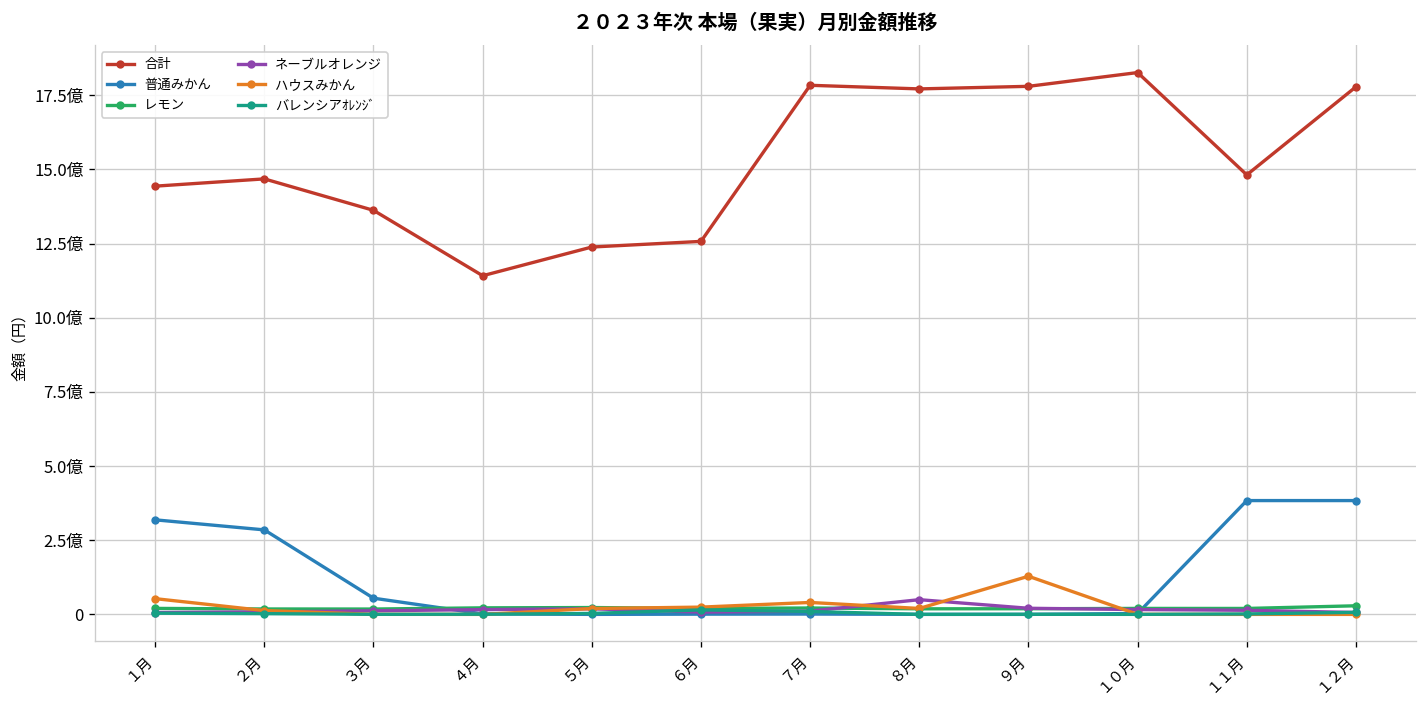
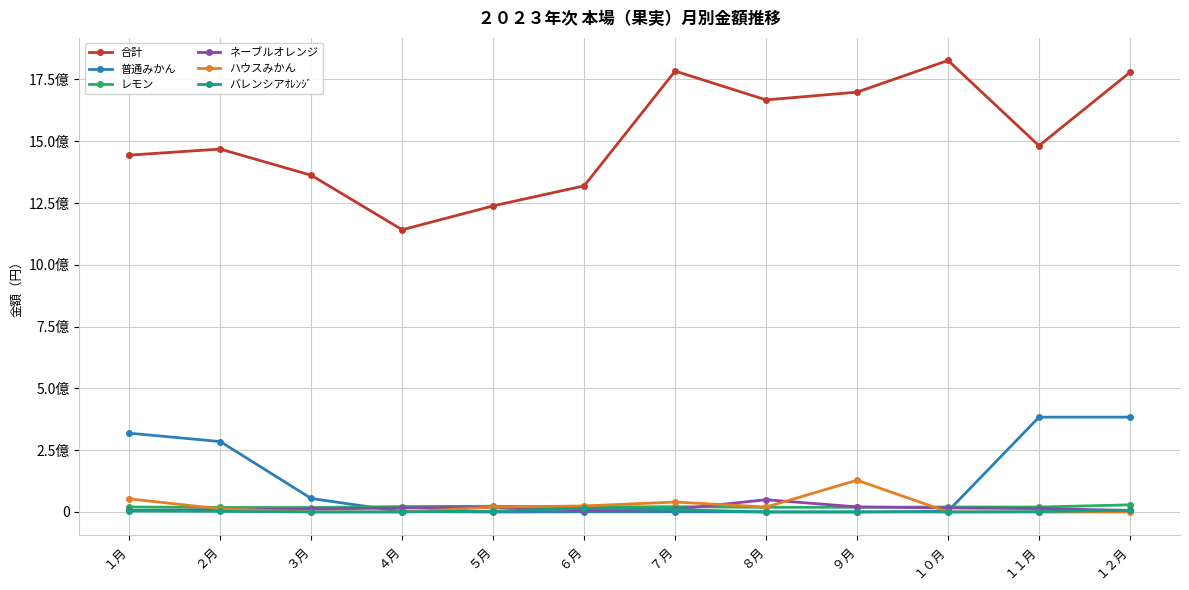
合計, ６月: 12.6億 -> 13.2億
合計, ８月: 17.7億 -> 16.7億
合計, ９月: 17.8億 -> 17.0億
